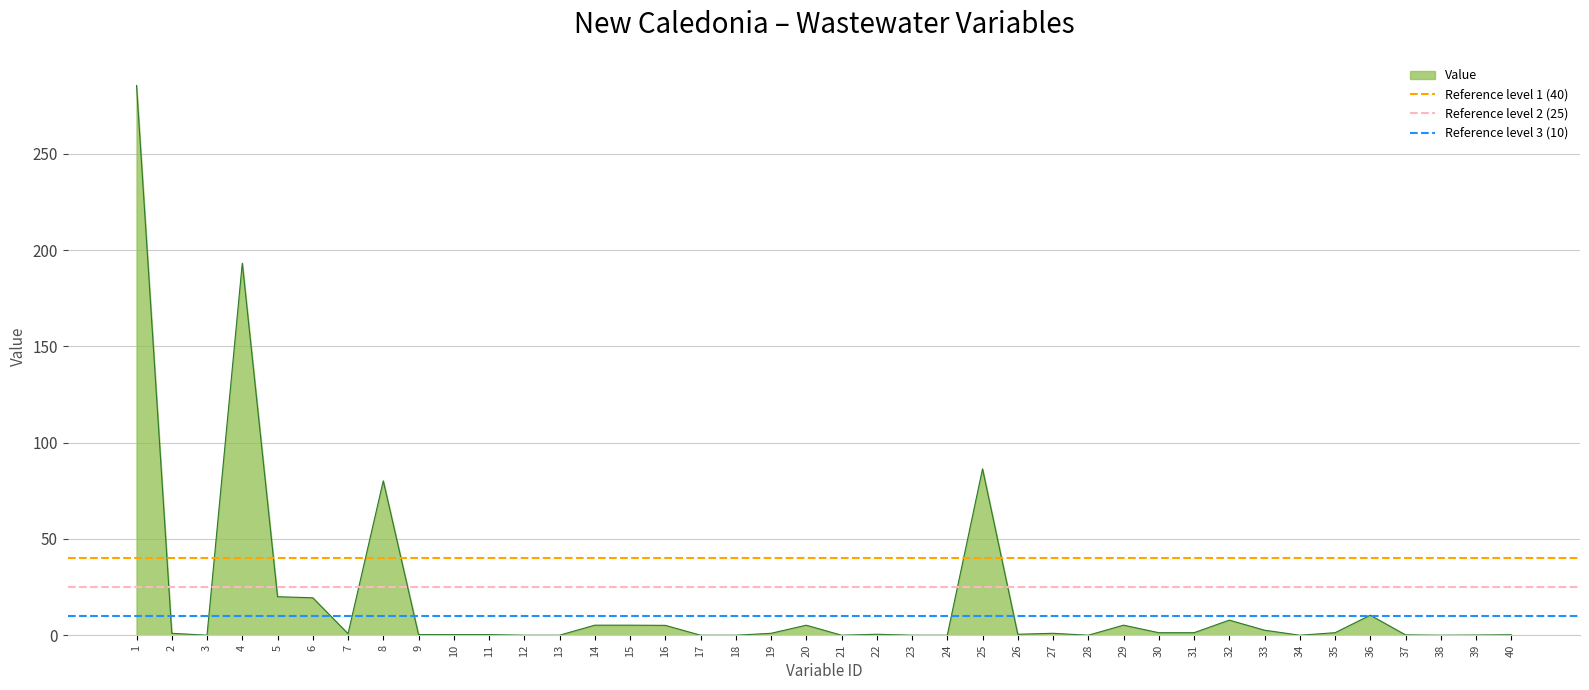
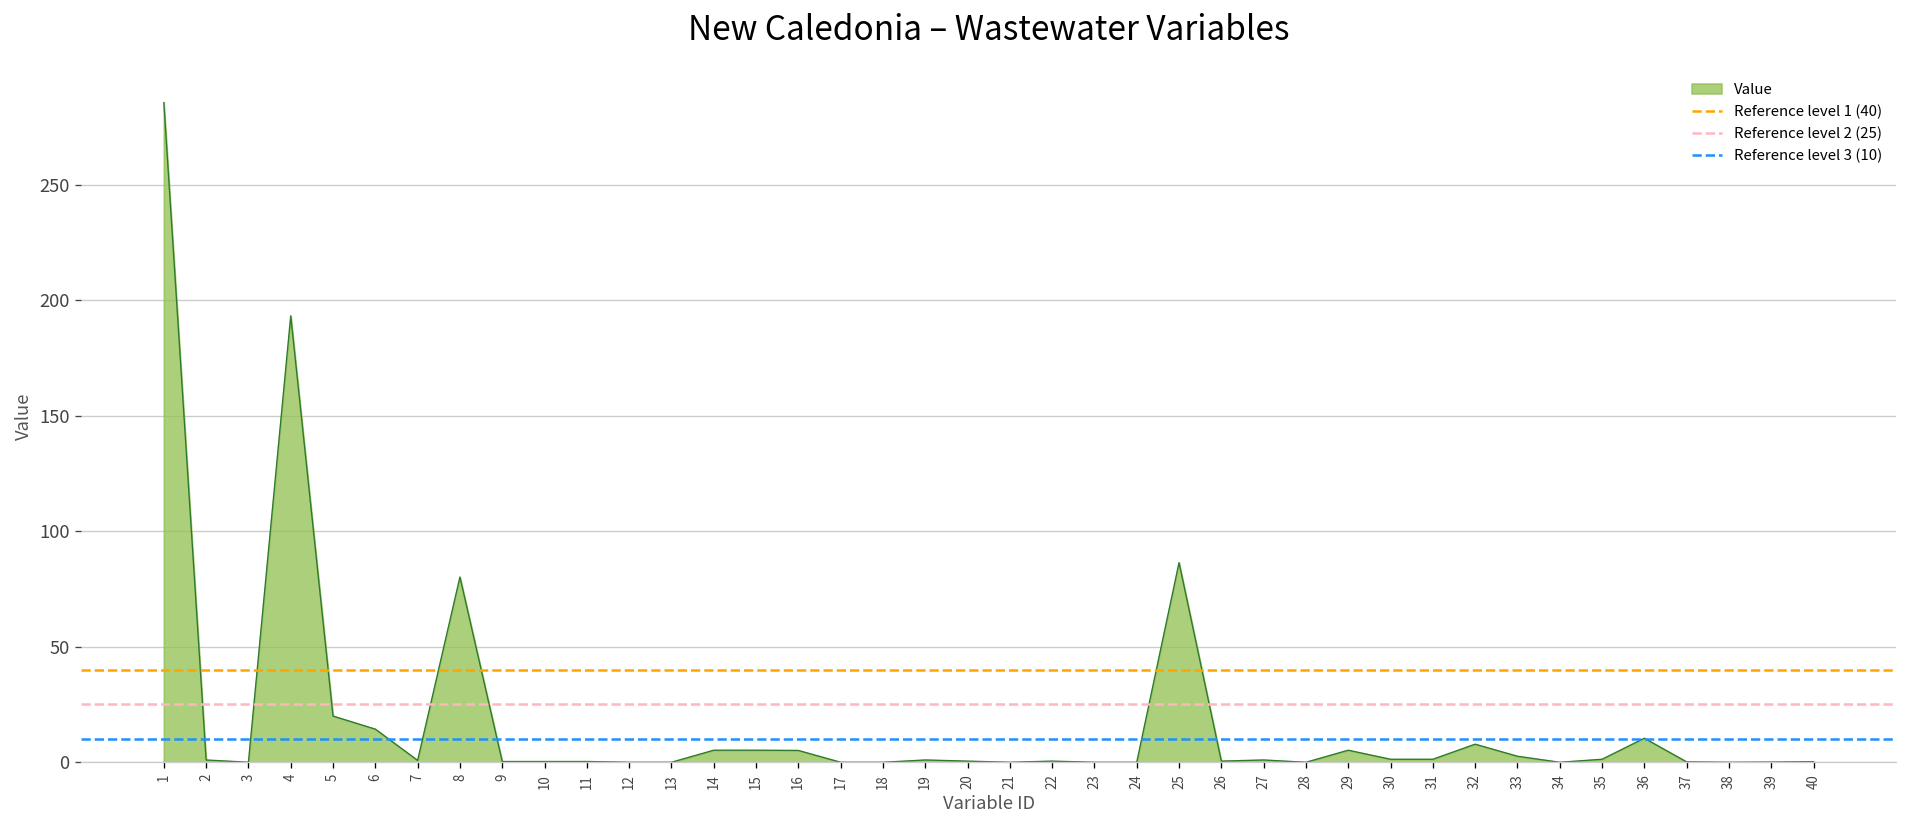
6: 19 -> 14
20: 5 -> 1
